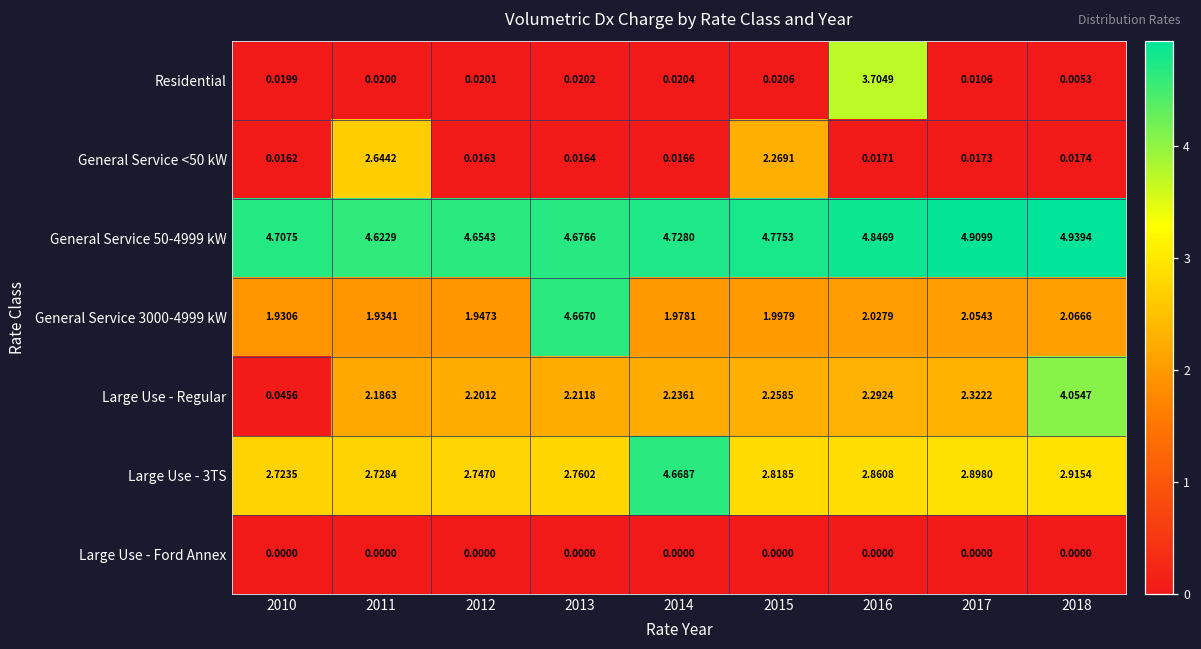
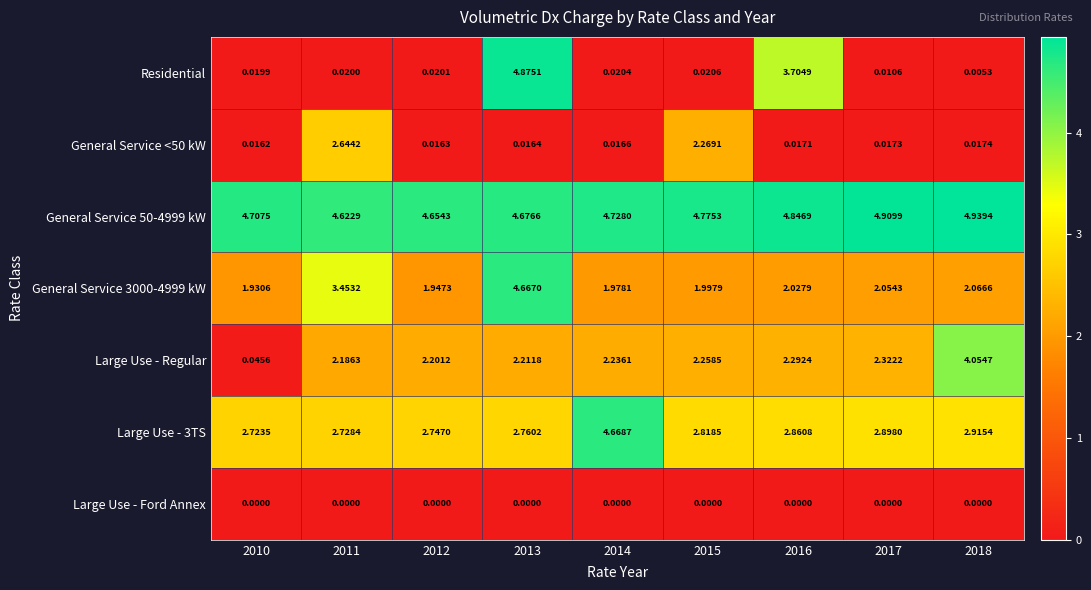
Residential, 2013: 0.0202 -> 4.8751
General Service 3000-4999 kW, 2011: 1.9341 -> 3.4532
